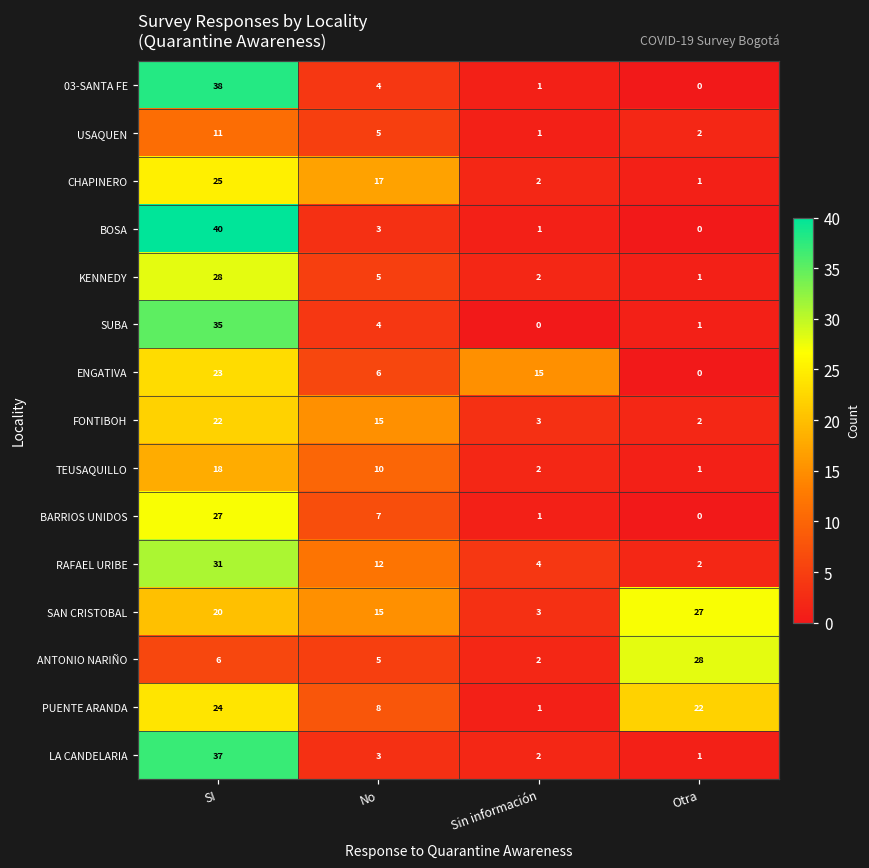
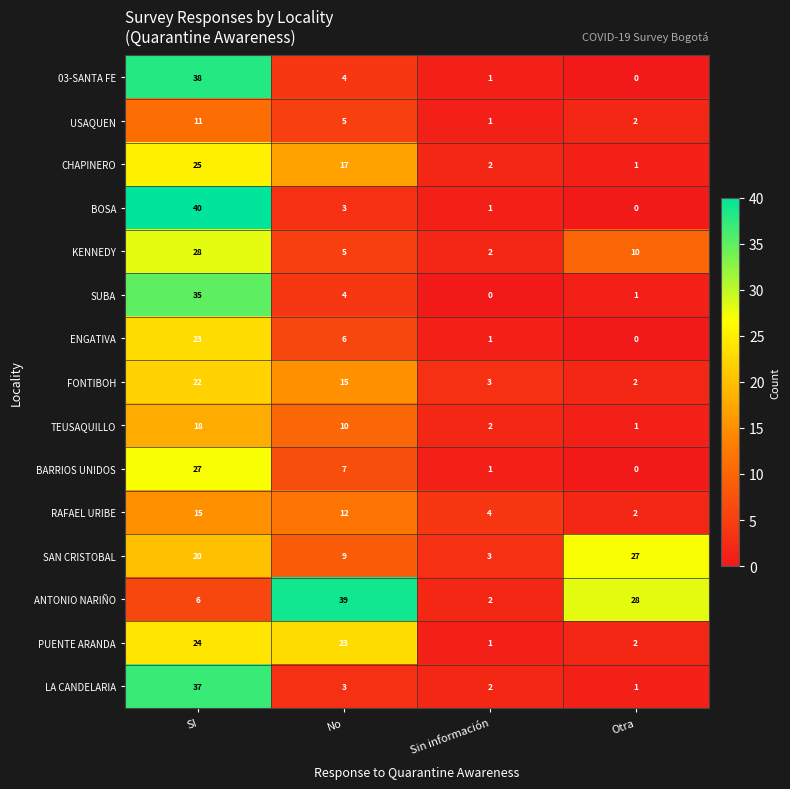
KENNEDY, Otra: 1 -> 10
ENGATIVA, Sin información: 15 -> 1
RAFAEL URIBE, SI: 31 -> 15
SAN CRISTOBAL, No: 15 -> 9
ANTONIO NARIÑO, No: 5 -> 39
PUENTE ARANDA, No: 8 -> 23
PUENTE ARANDA, Otra: 22 -> 2
